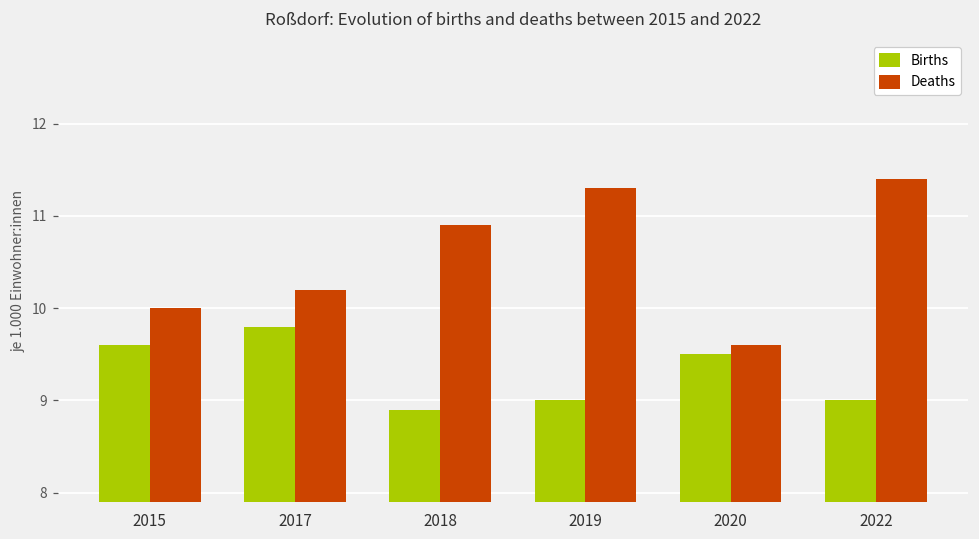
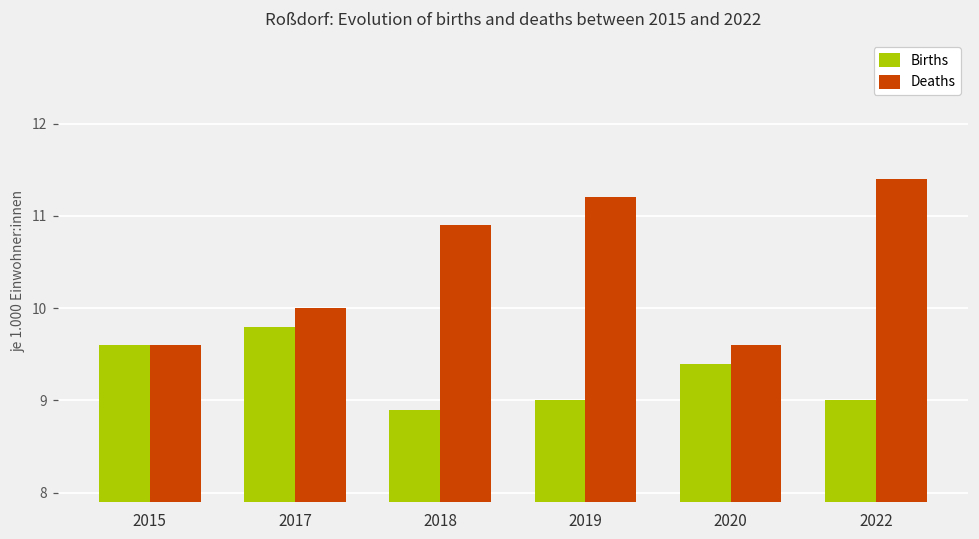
Deaths, 2015: 10.0 -> 9.6
Deaths, 2017: 10.2 -> 10.0
Deaths, 2019: 11.3 -> 11.2
Births, 2020: 9.5 -> 9.4
